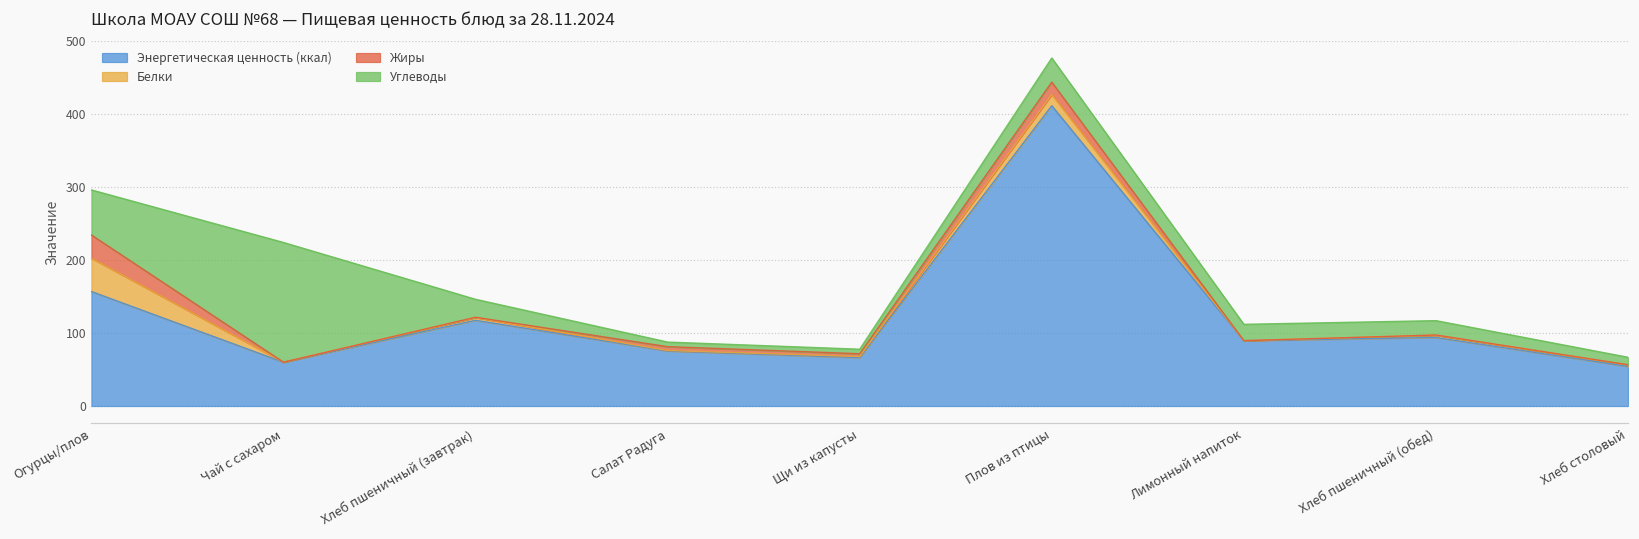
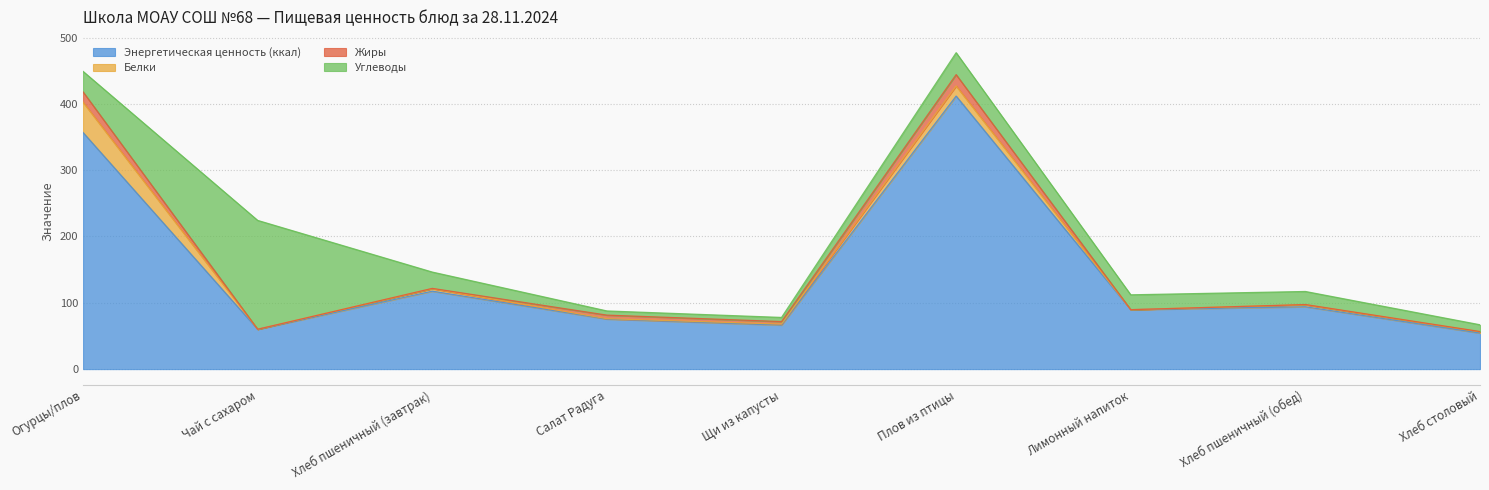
Энергетическая ценность (ккал), Огурцы/плов: 160 -> 360
Жиры, Огурцы/плов: 30 -> 20
Углеводы, Огурцы/плов: 60 -> 30
